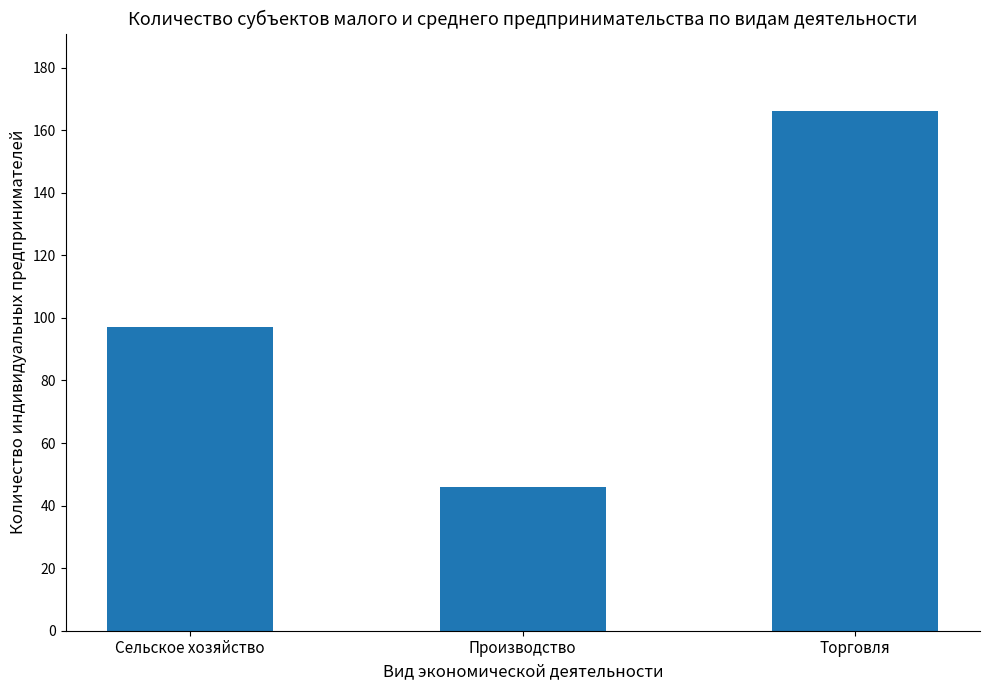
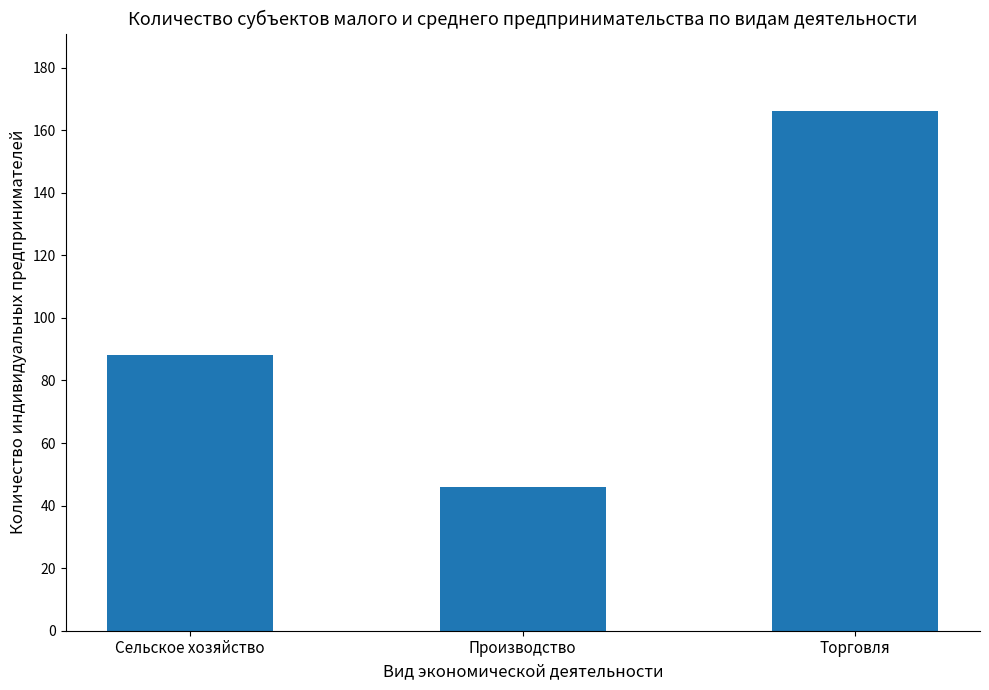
Сельское хозяйство: 97 -> 88
